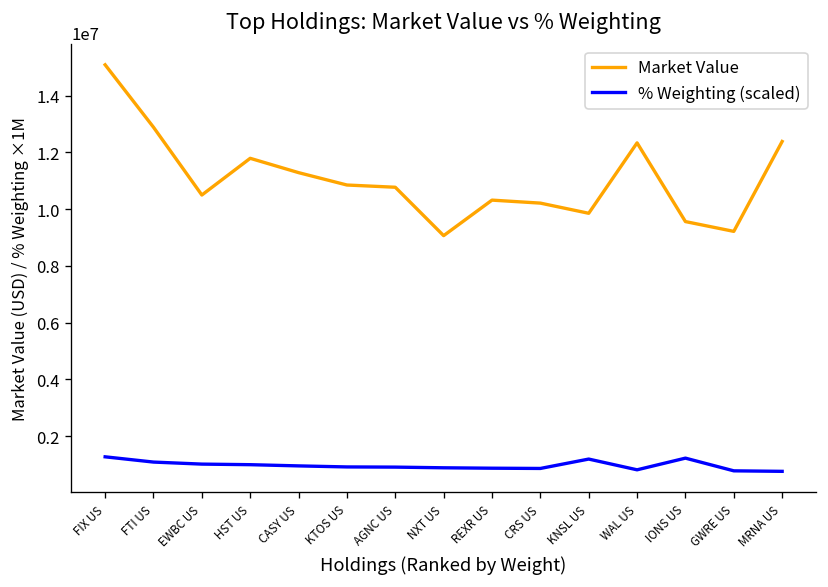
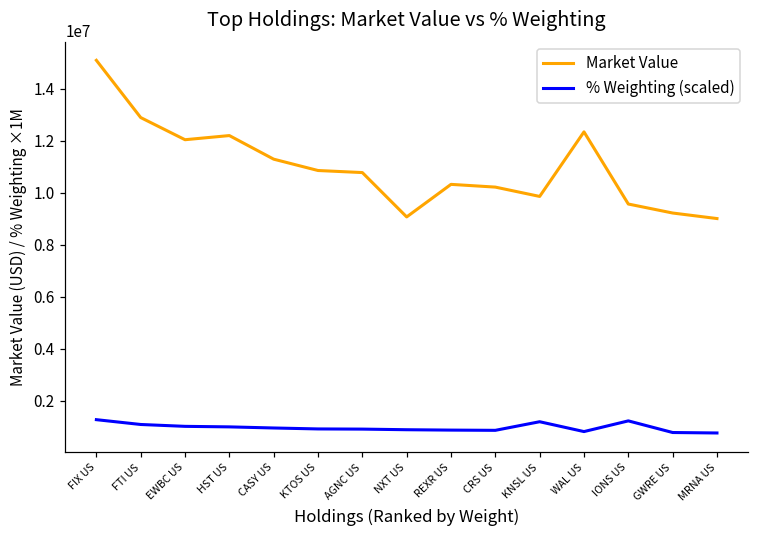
Market Value, EWBC US: 10500000 -> 12000000
Market Value, HST US: 11800000 -> 12200000
Market Value, MRNA US: 12400000 -> 9000000
